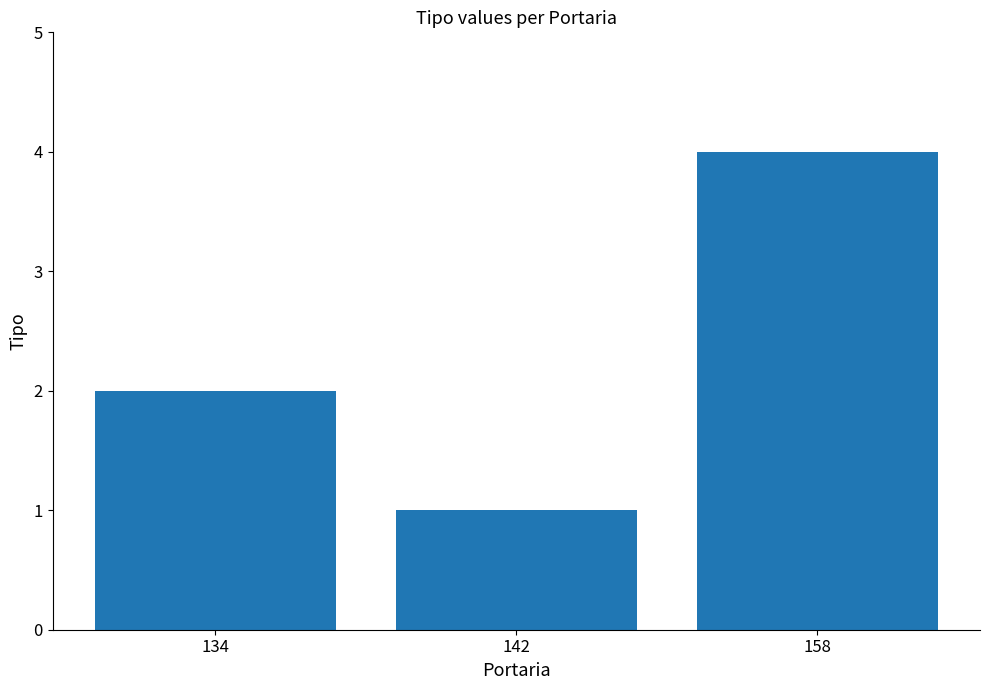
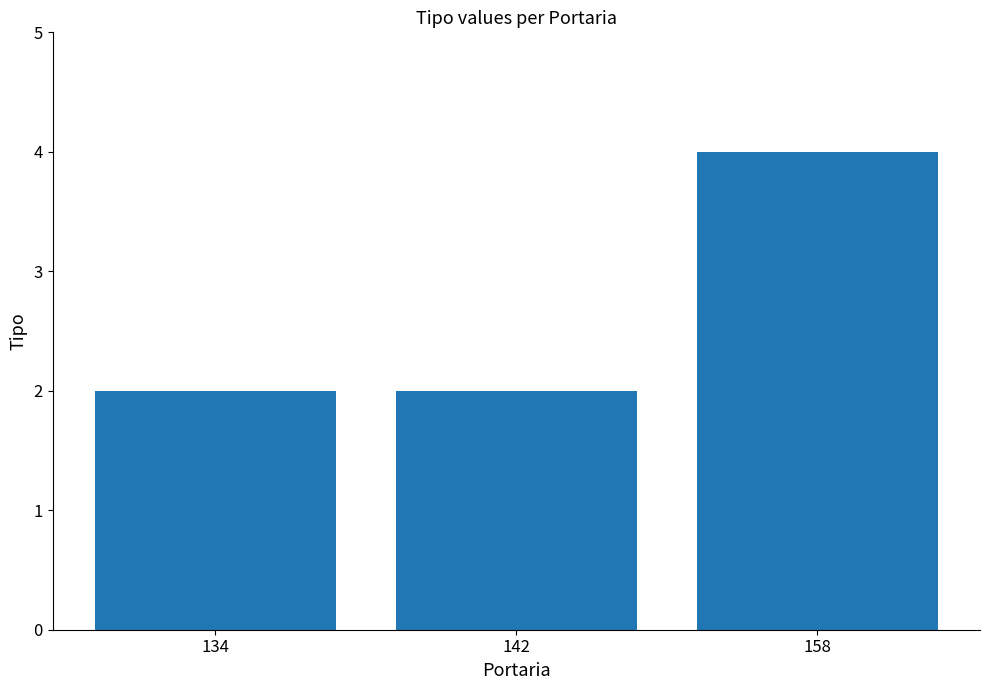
142: 1 -> 2
